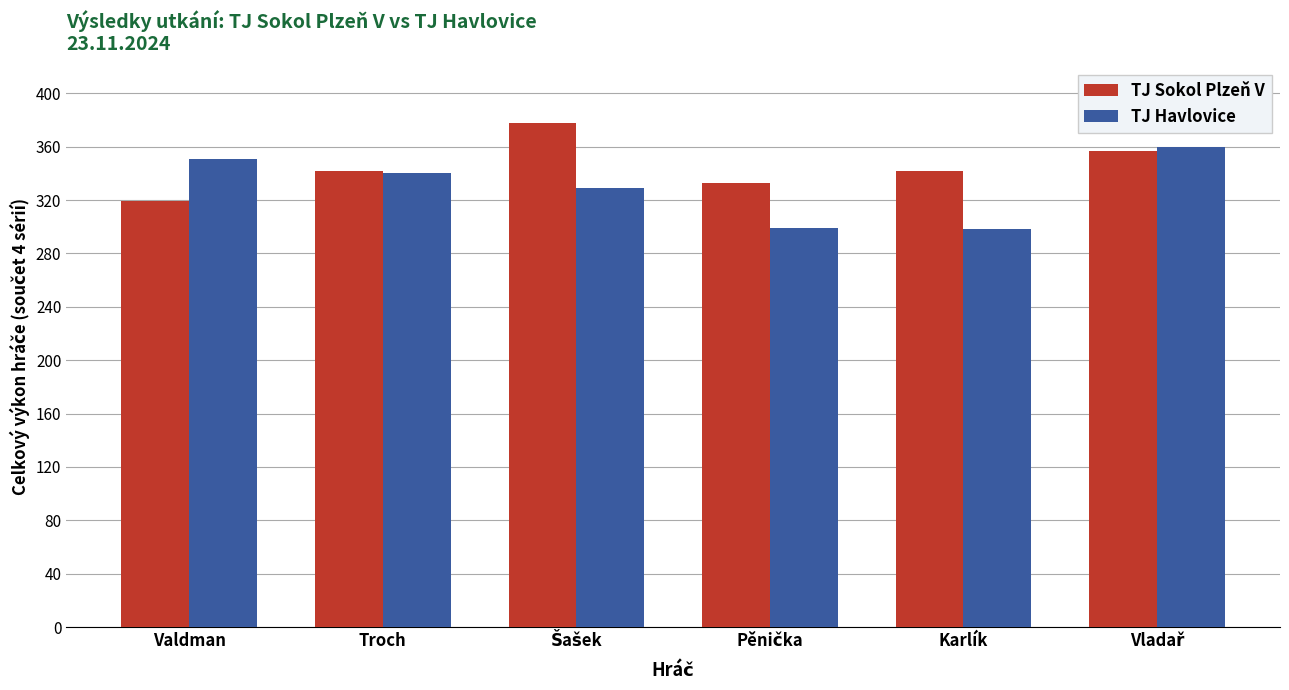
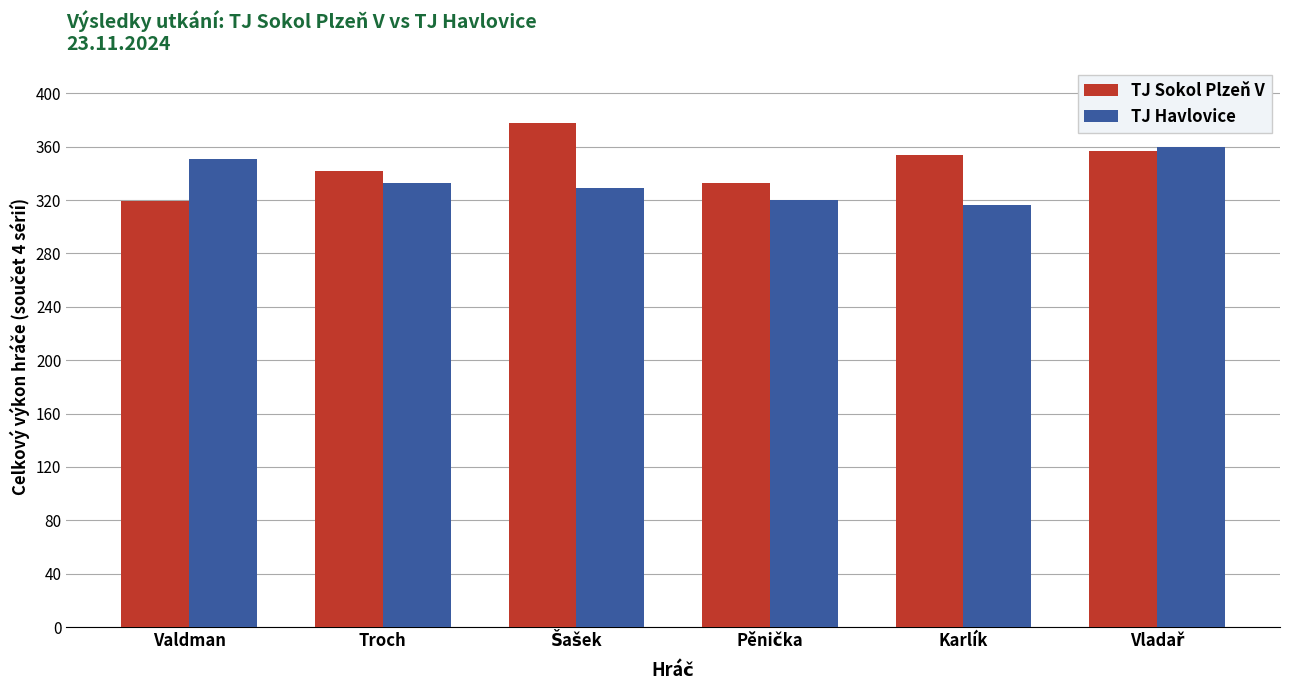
TJ Havlovice, Troch: 340 -> 333
TJ Havlovice, Pěnička: 299 -> 320
TJ Sokol Plzeň V, Karlík: 342 -> 354
TJ Havlovice, Karlík: 298 -> 316
